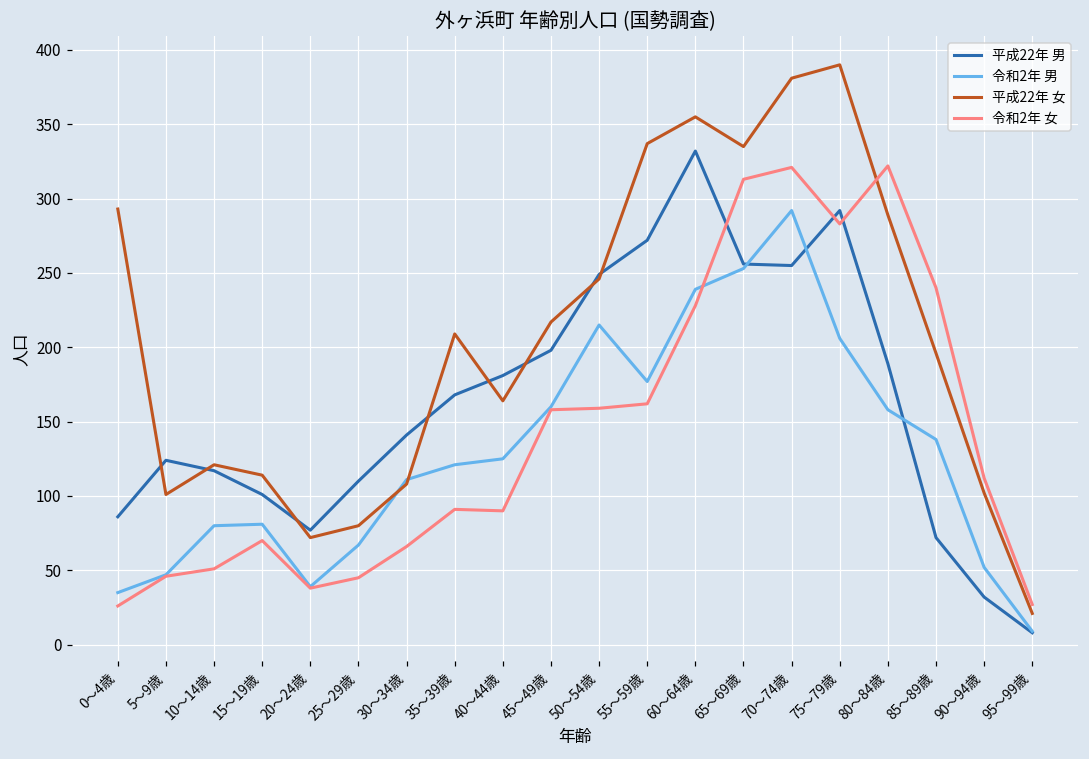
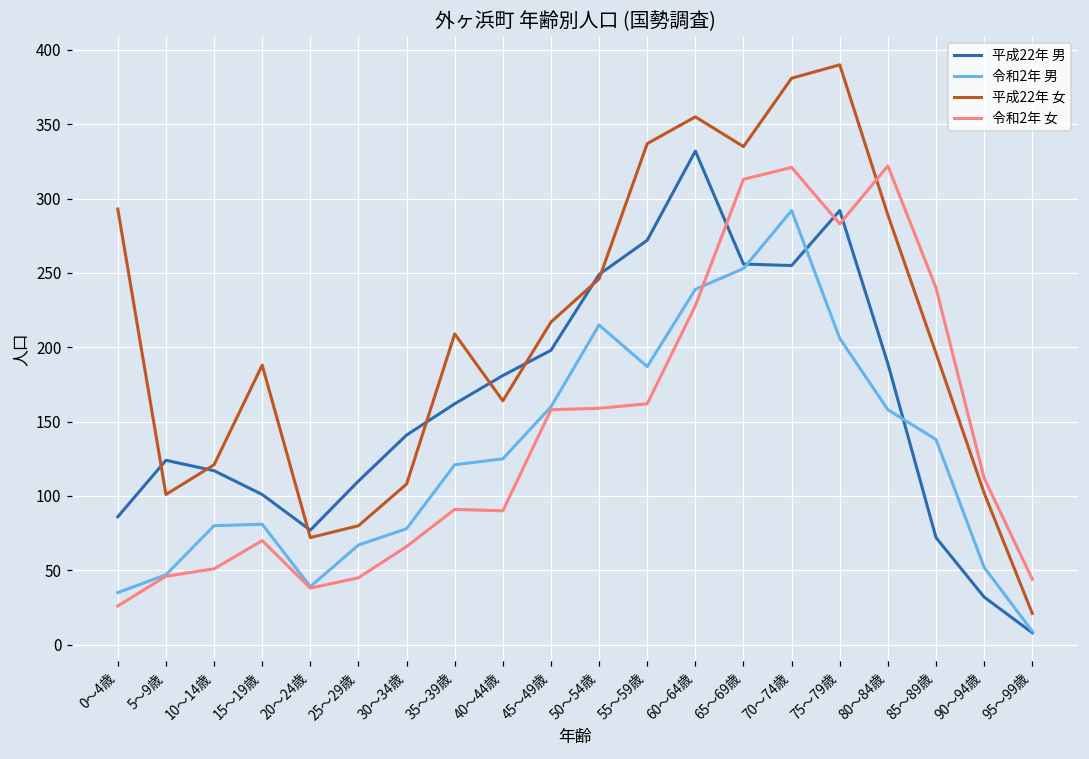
平成22年 女, 15～19歳: 114 -> 188
令和2年 男, 30～34歳: 111 -> 78
平成22年 男, 35～39歳: 168 -> 162
令和2年 男, 55～59歳: 177 -> 187
令和2年 女, 95～99歳: 27 -> 44
